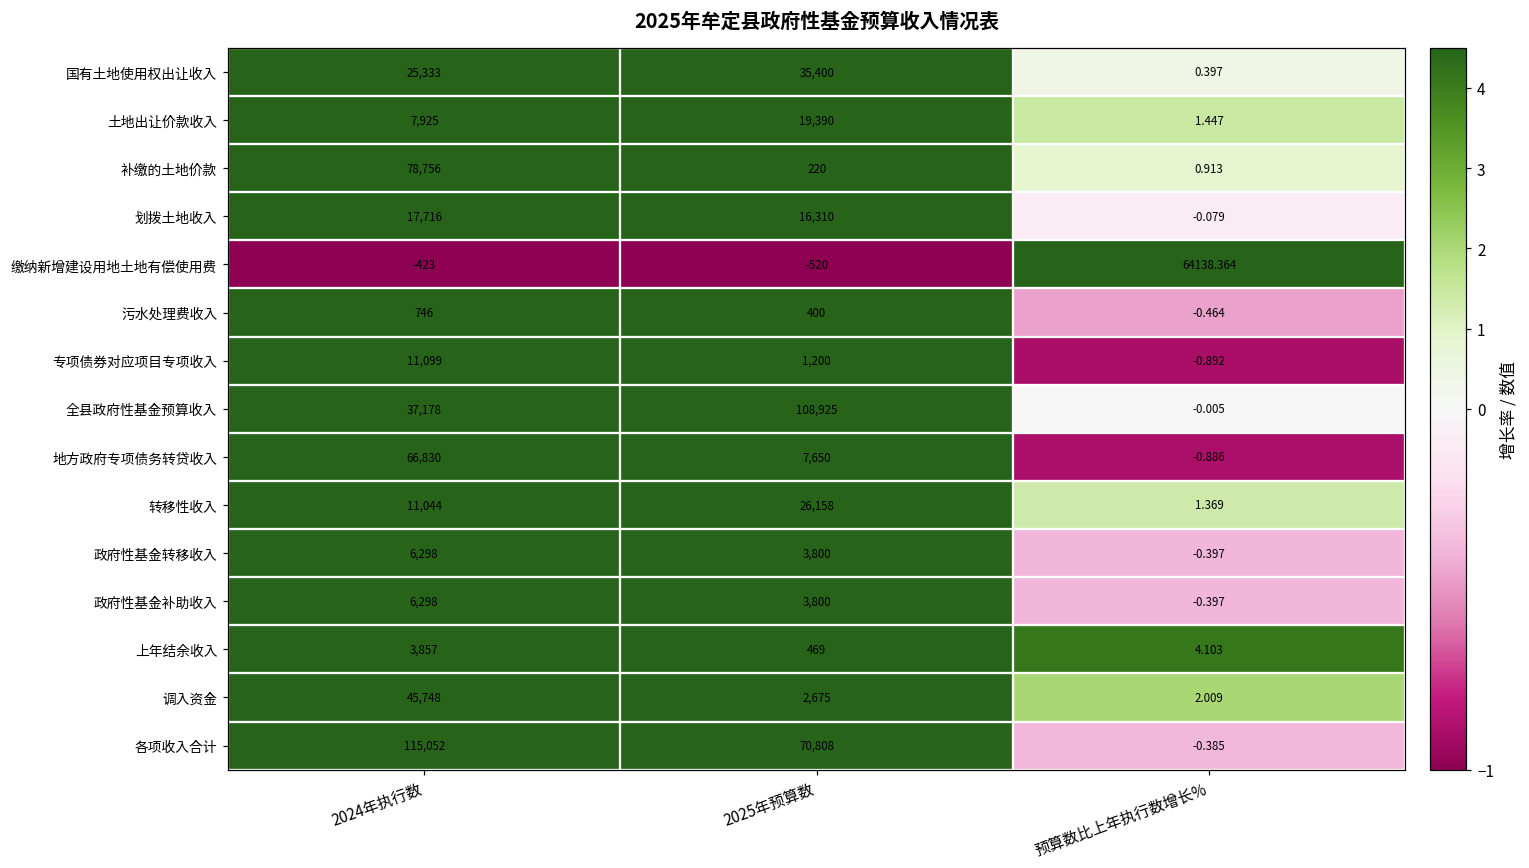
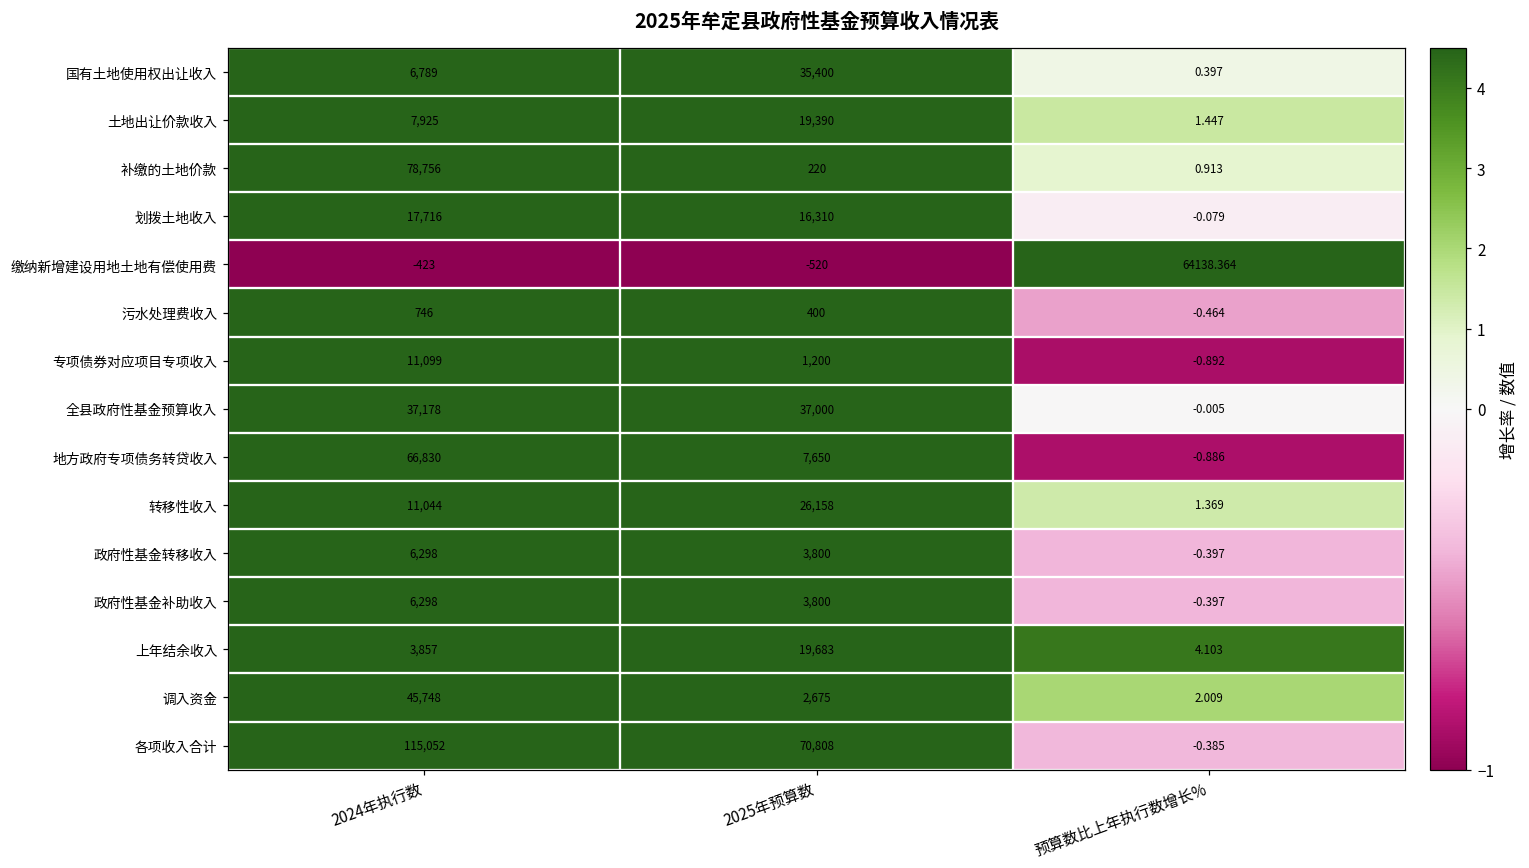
国有土地使用权出让收入, 2024年执行数: 25,333 -> 6,789
全县政府性基金预算收入, 2025年预算数: 108,925 -> 37,000
上年结余收入, 2025年预算数: 469 -> 19,683
